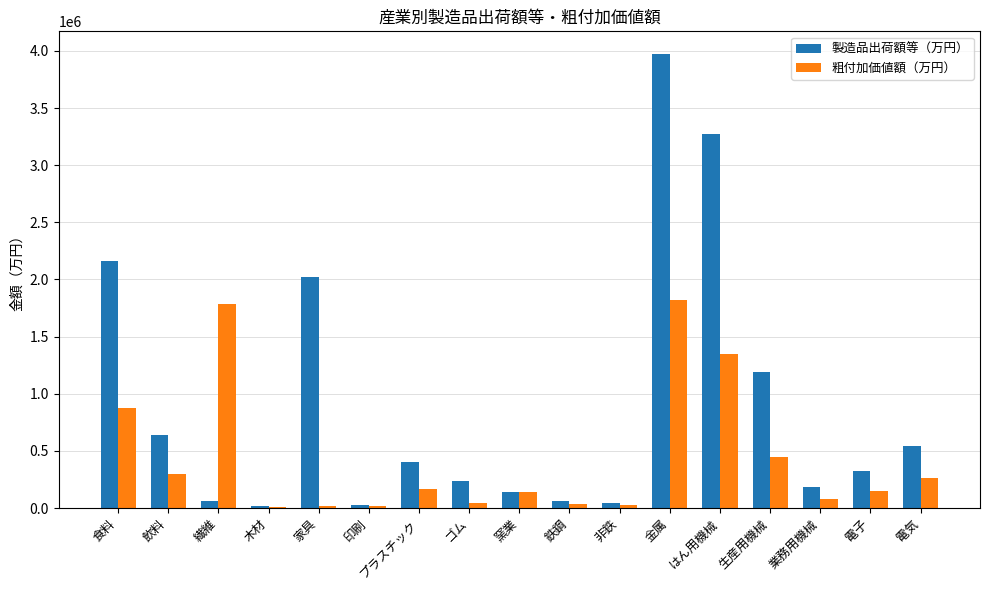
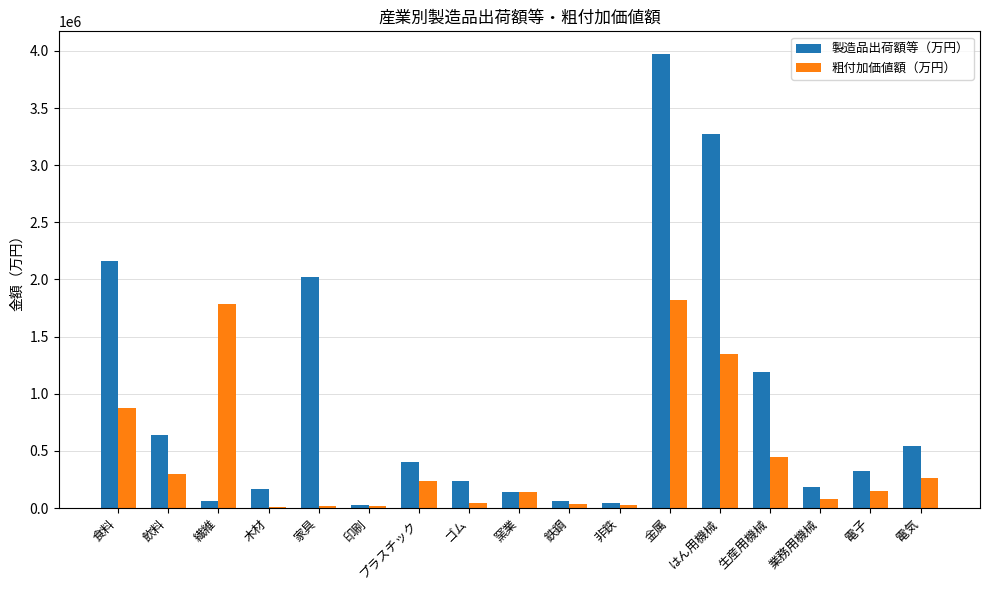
製造品出荷額等（万円）, 木材: 20000 -> 170000
粗付加価値額（万円）, プラスチック: 160000 -> 240000
